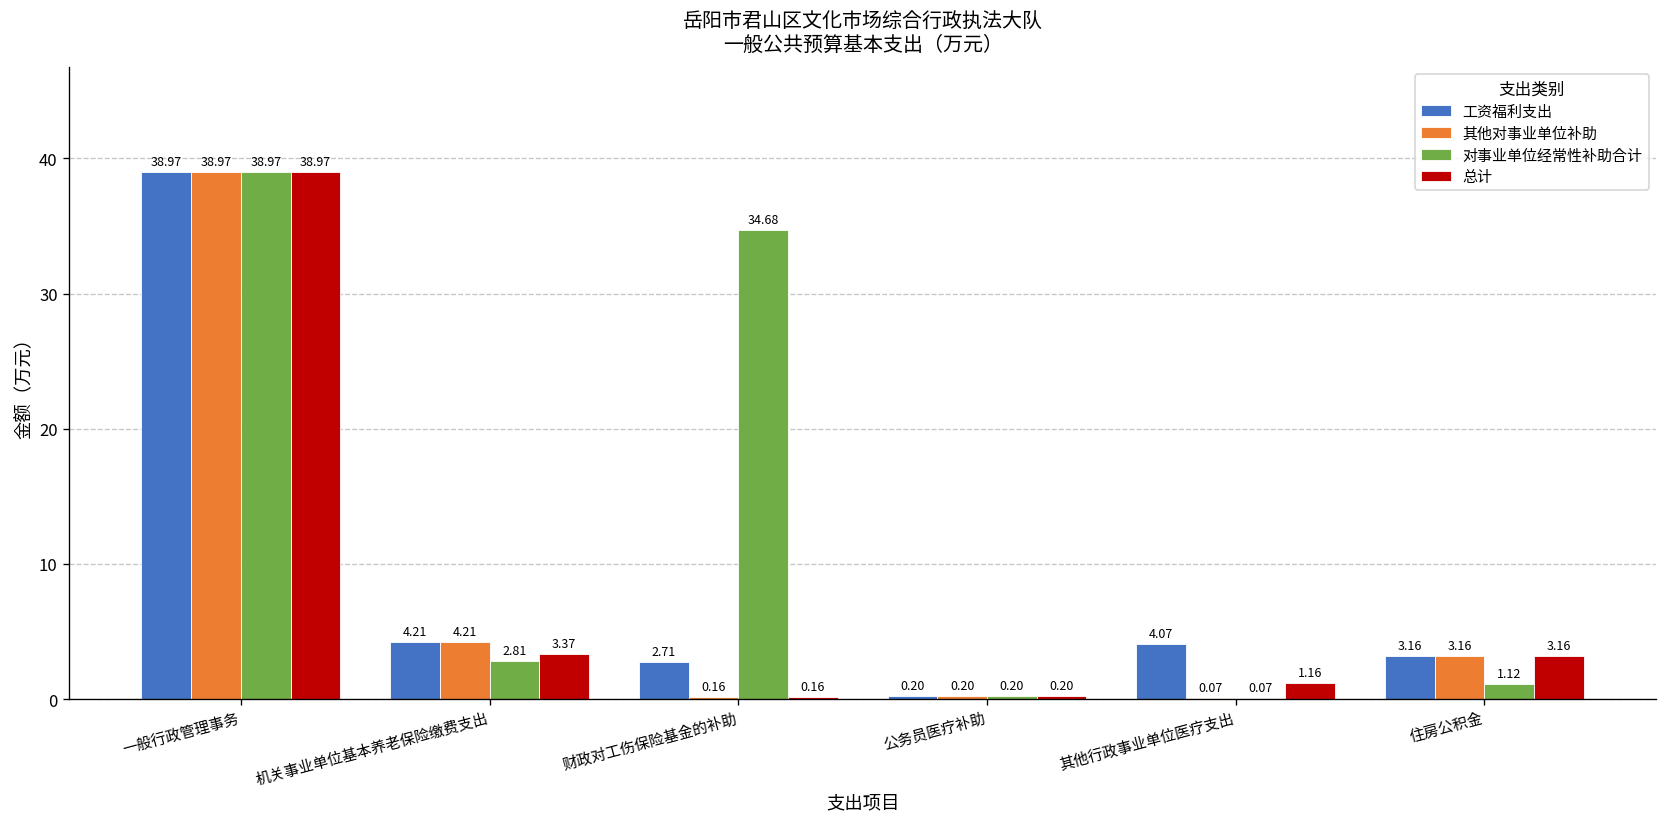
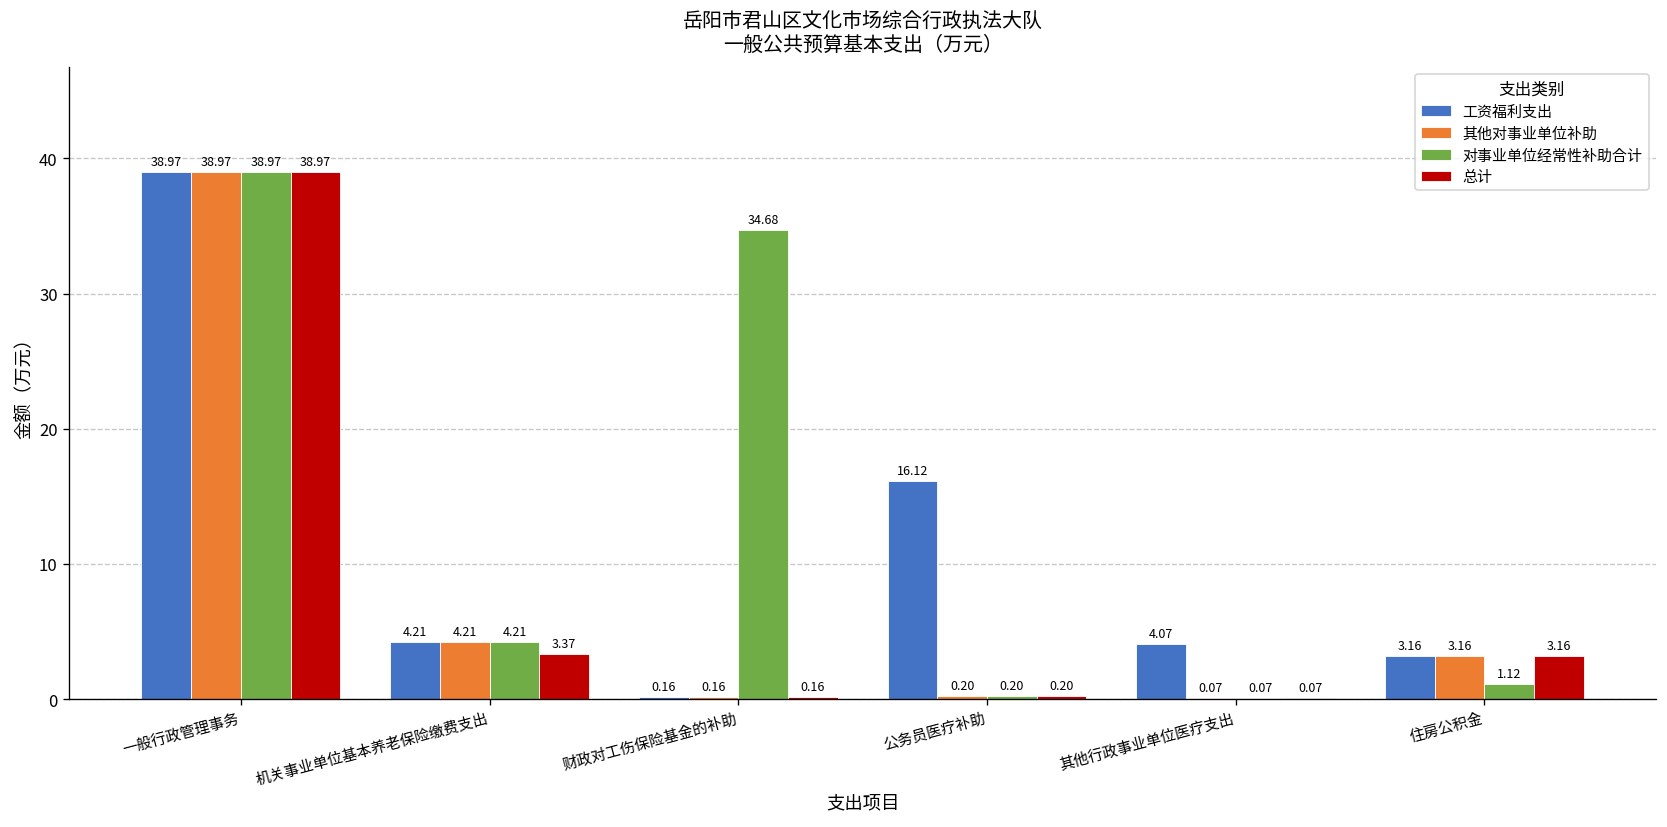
对事业单位经常性补助合计, 机关事业单位基本养老保险缴费支出: 2.81 -> 4.21
工资福利支出, 财政对工伤保险基金的补助: 2.71 -> 0.16
工资福利支出, 公务员医疗补助: 0.20 -> 16.12
总计, 其他行政事业单位医疗支出: 1.16 -> 0.07
